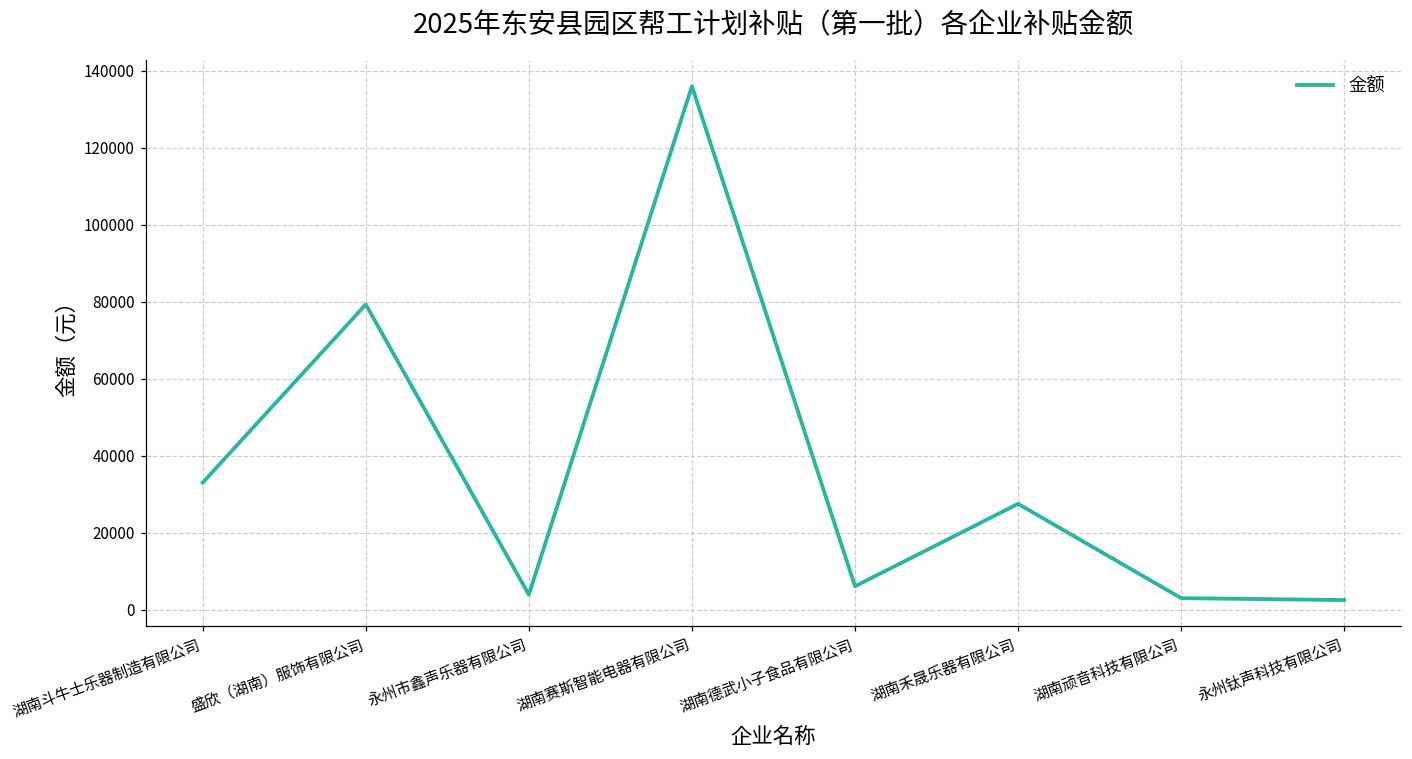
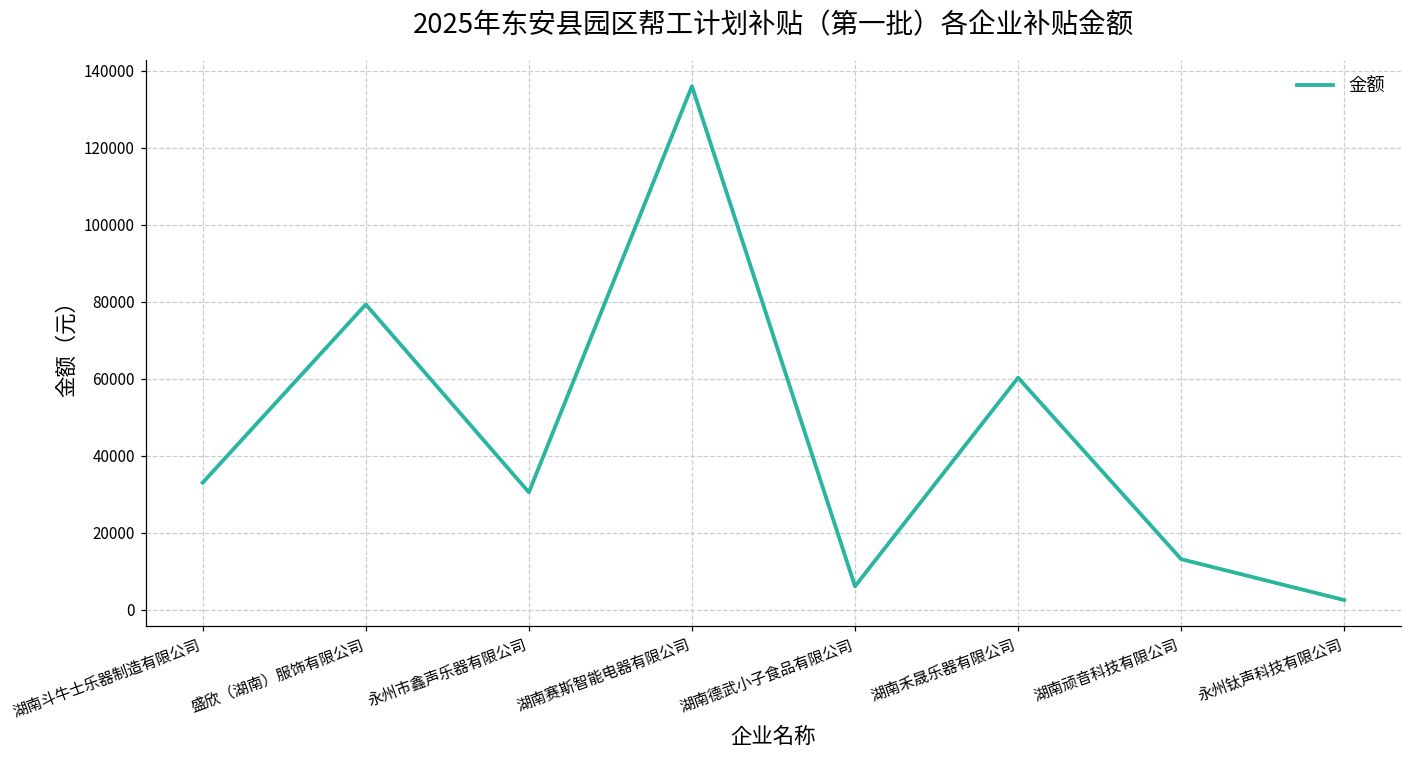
永州市鑫声乐器有限公司: 4000 -> 31000
湖南禾晟乐器有限公司: 28000 -> 60000
湖南顽音科技有限公司: 3000 -> 13000
